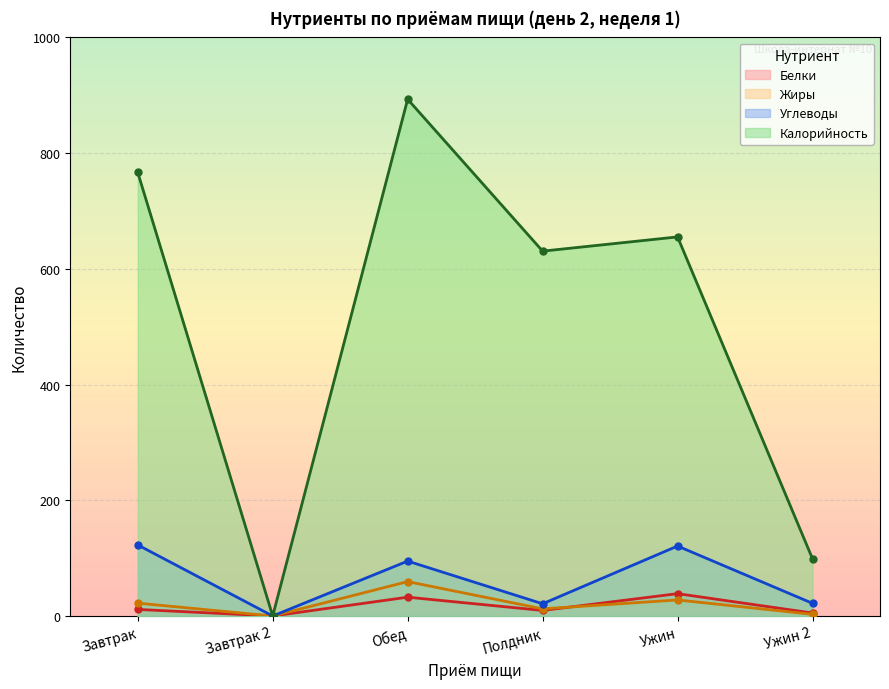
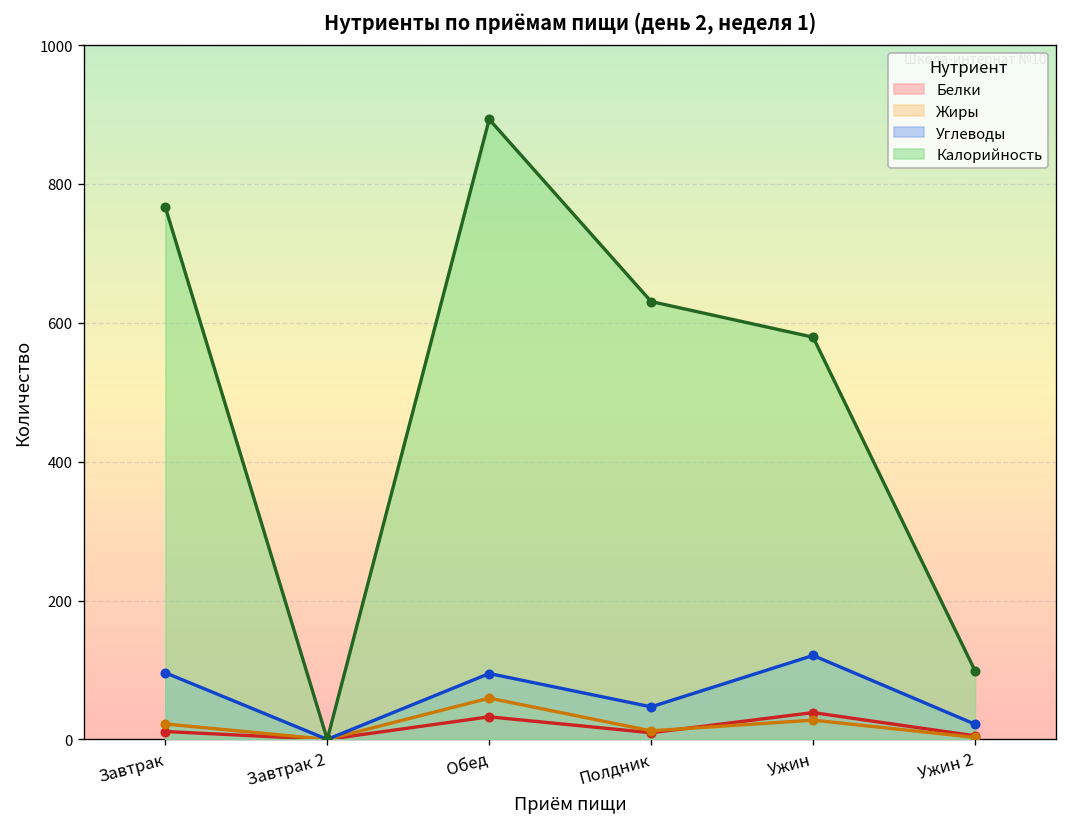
Углеводы, Завтрак: 120 -> 100
Углеводы, Полдник: 20 -> 50
Калорийность, Ужин: 660 -> 580
